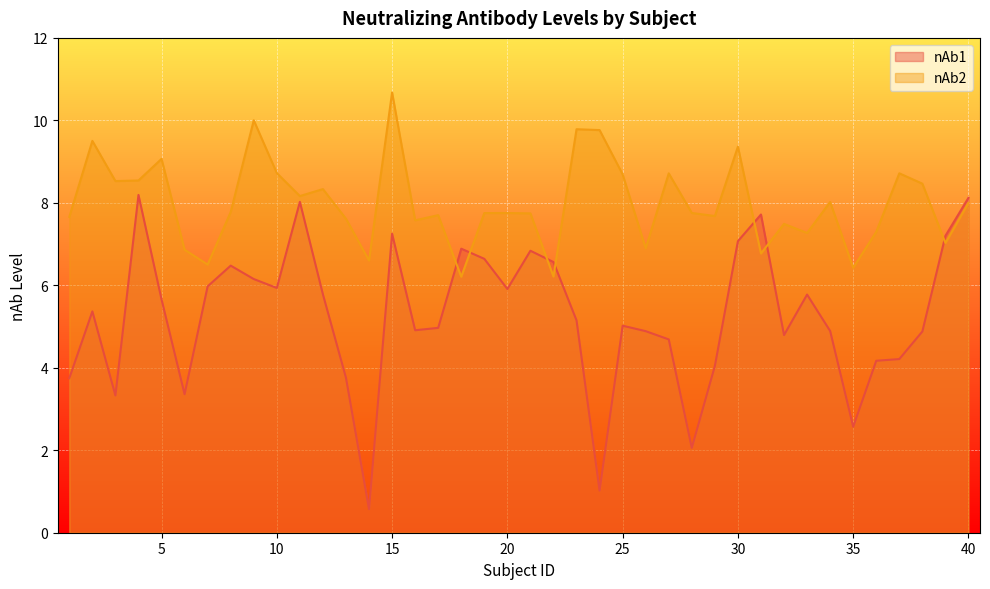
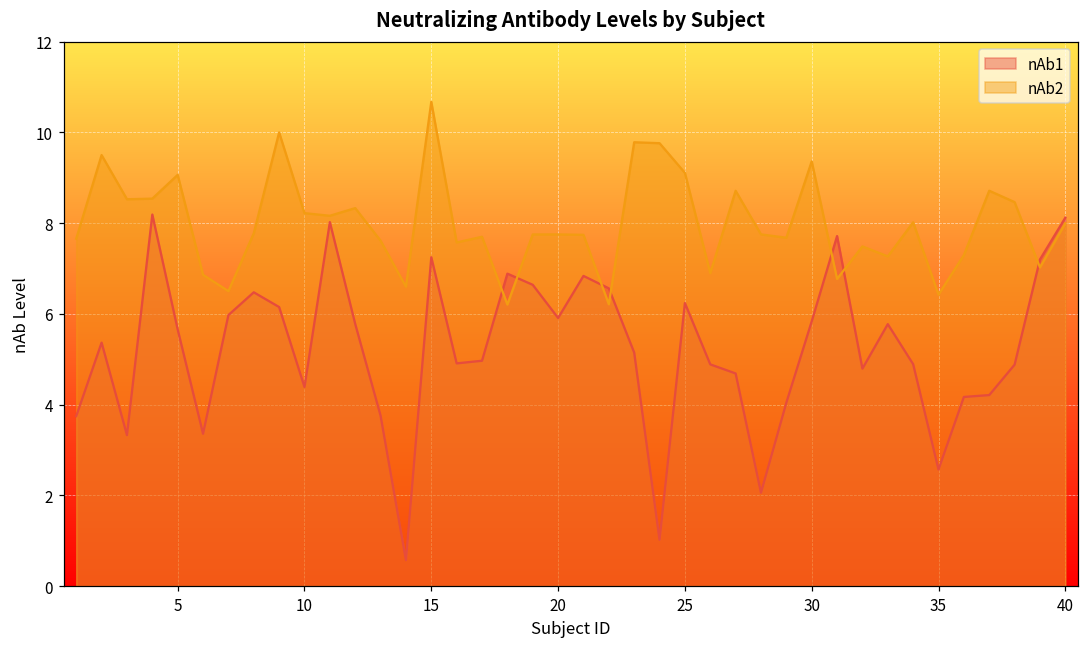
nAb1, 10: 5.9 -> 4.4
nAb2, 10: 8.7 -> 8.2
nAb1, 25: 5.0 -> 6.2
nAb2, 25: 8.7 -> 9.1
nAb1, 30: 7.1 -> 5.8
